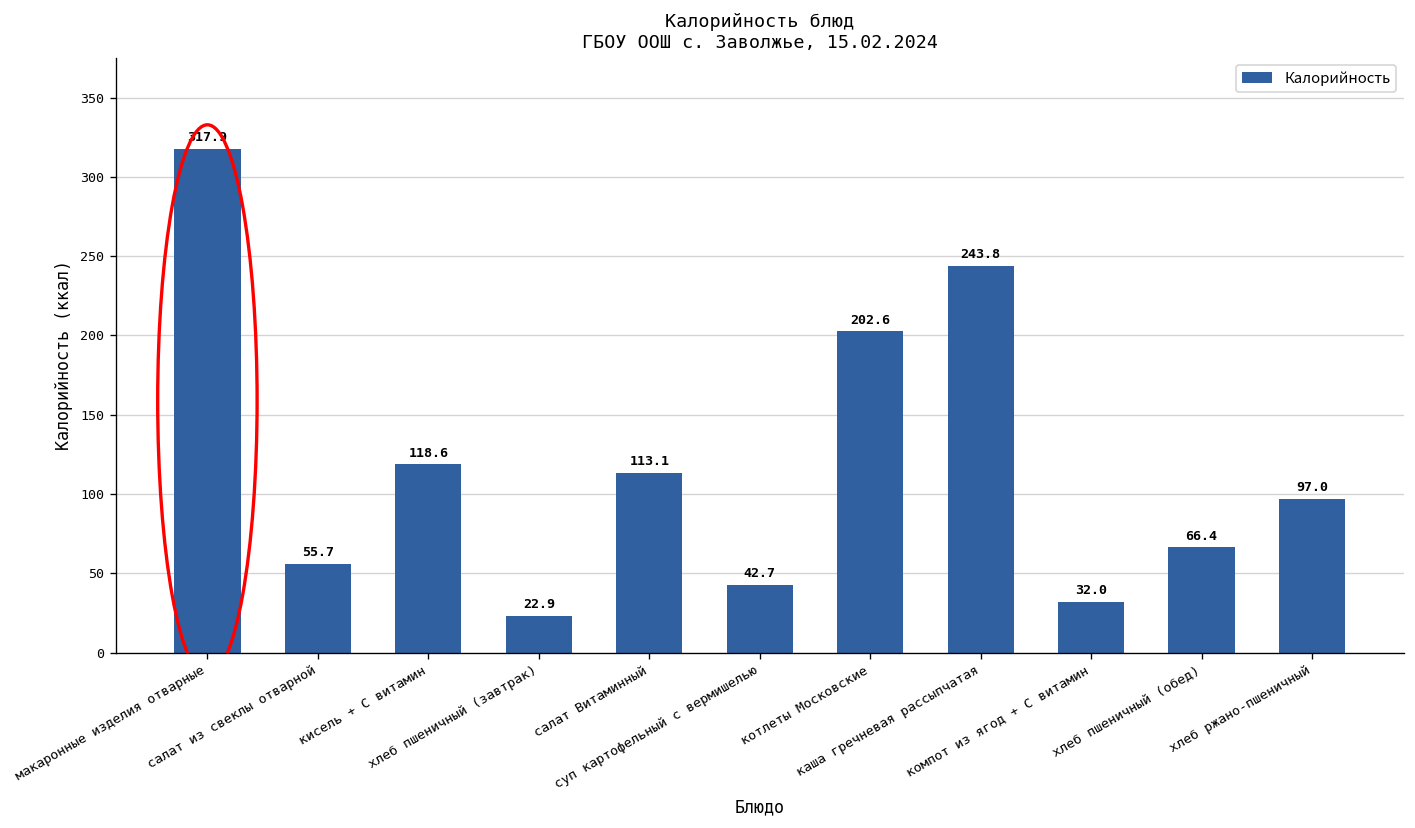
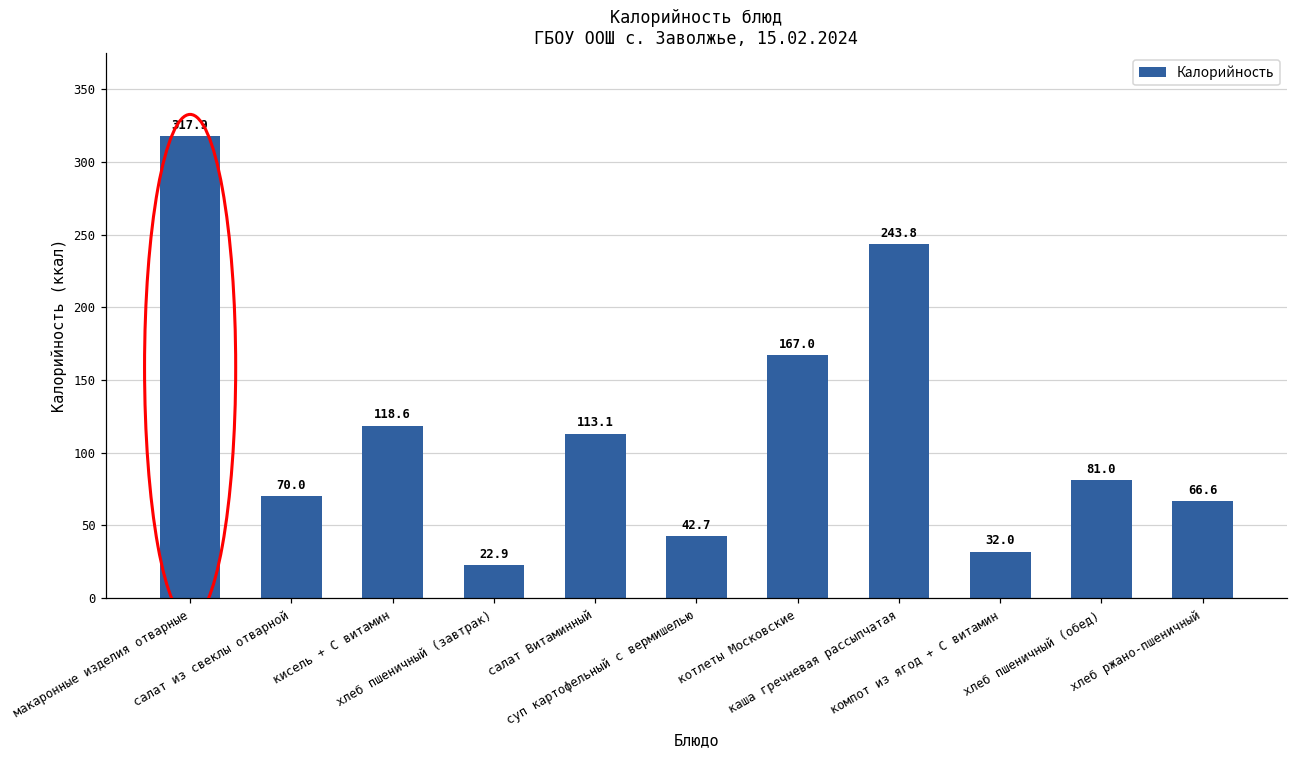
салат из свеклы отварной: 55.7 -> 70.0
котлеты Московские: 202.6 -> 167.0
хлеб пшеничный (обед): 66.4 -> 81.0
хлеб ржано-пшеничный: 97.0 -> 66.6
